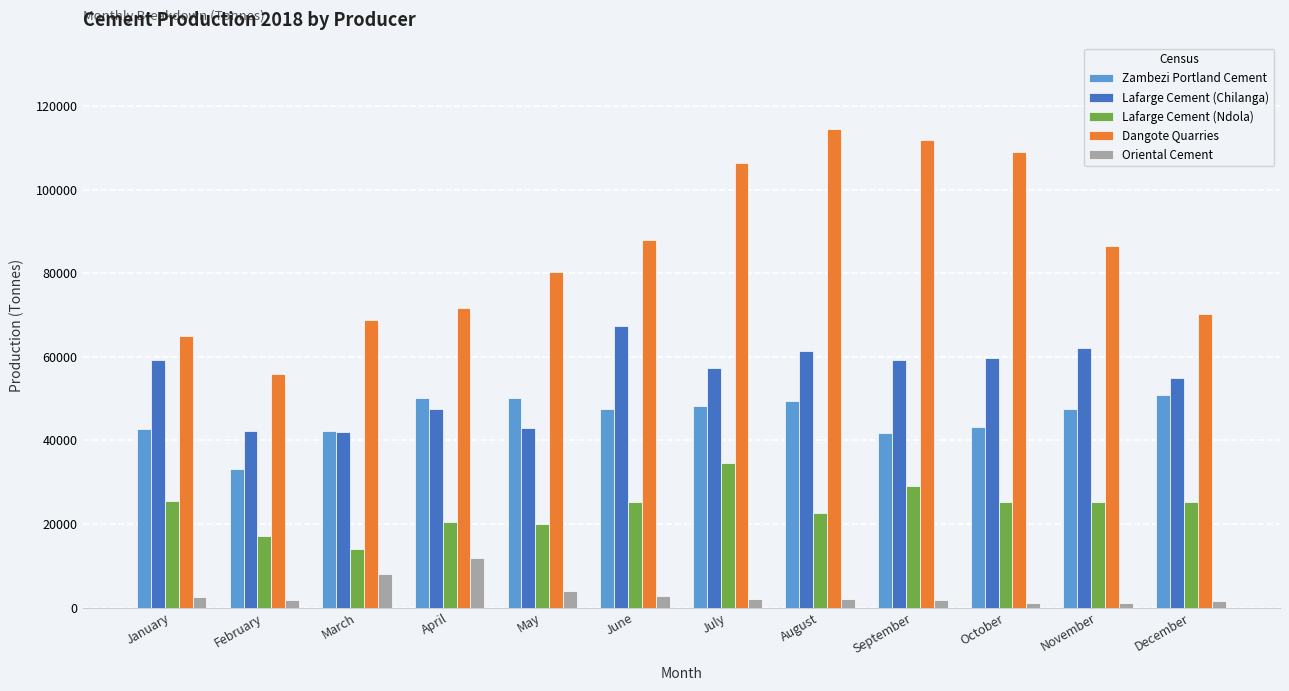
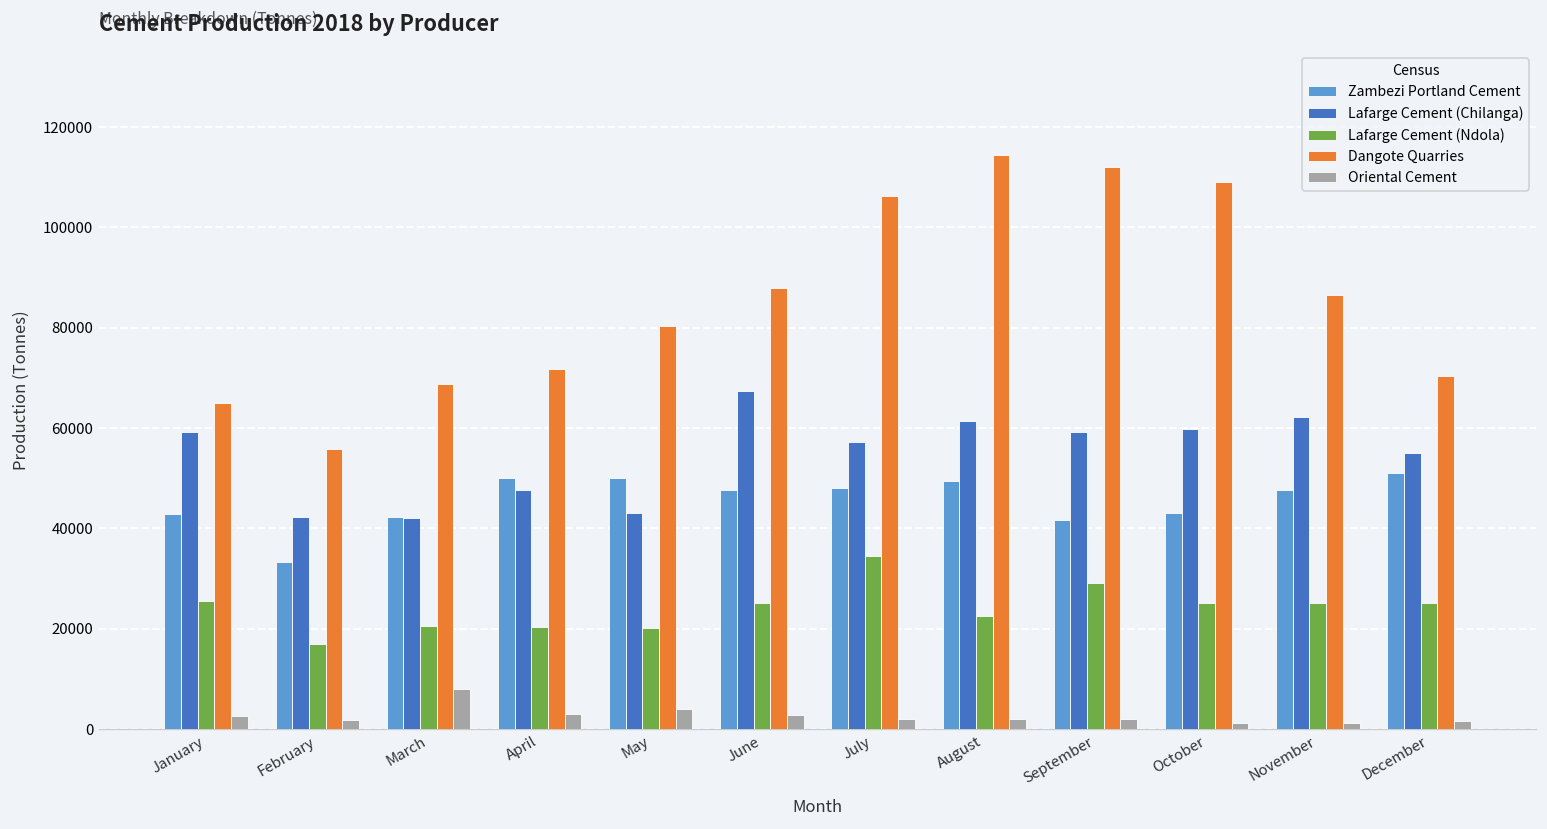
Lafarge Cement (Ndola), March: 14000 -> 21000
Oriental Cement, April: 12000 -> 3000
